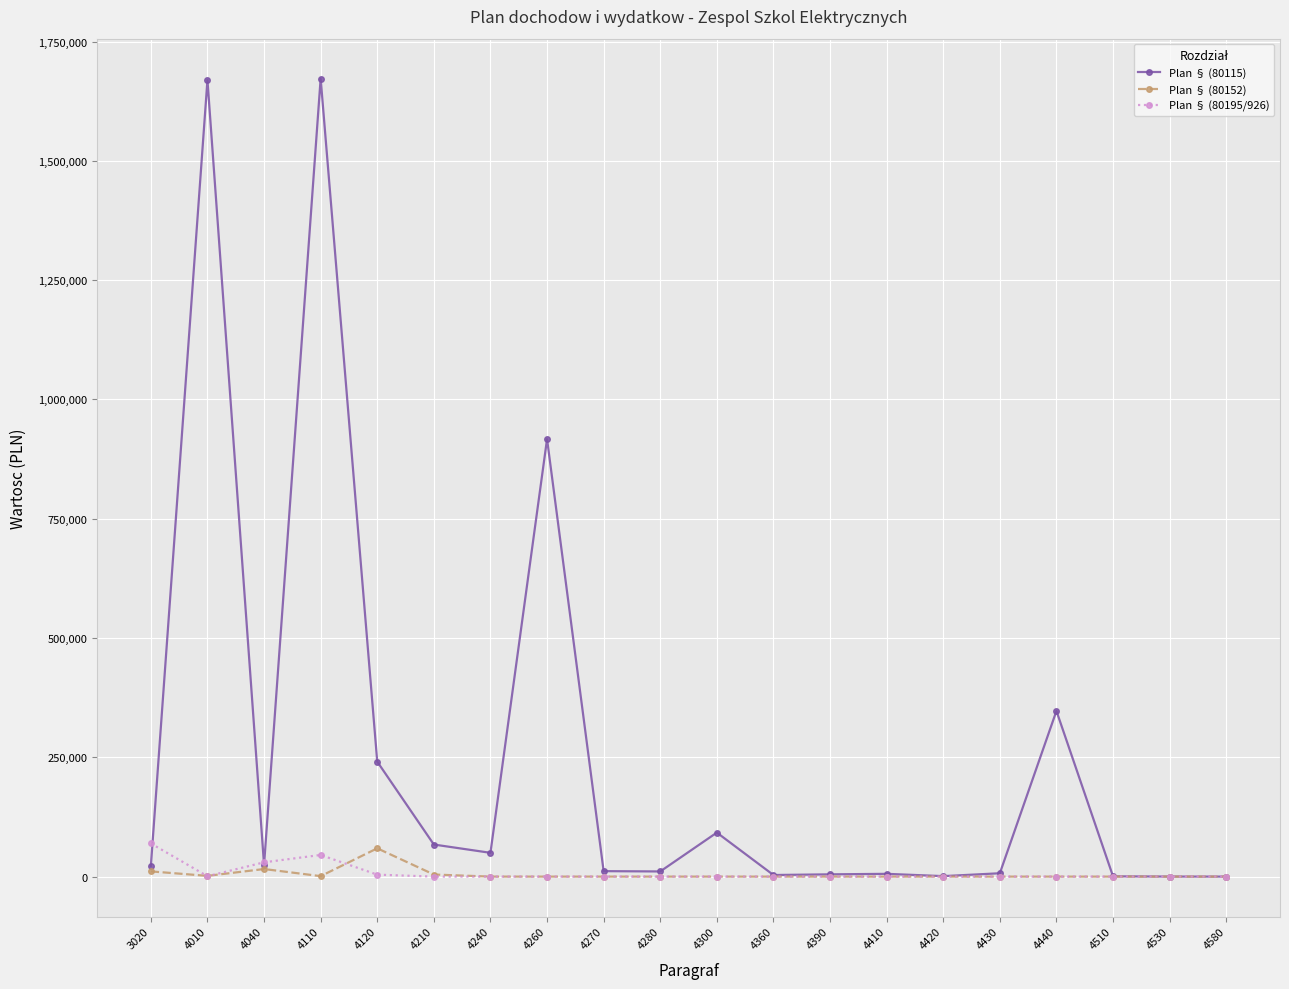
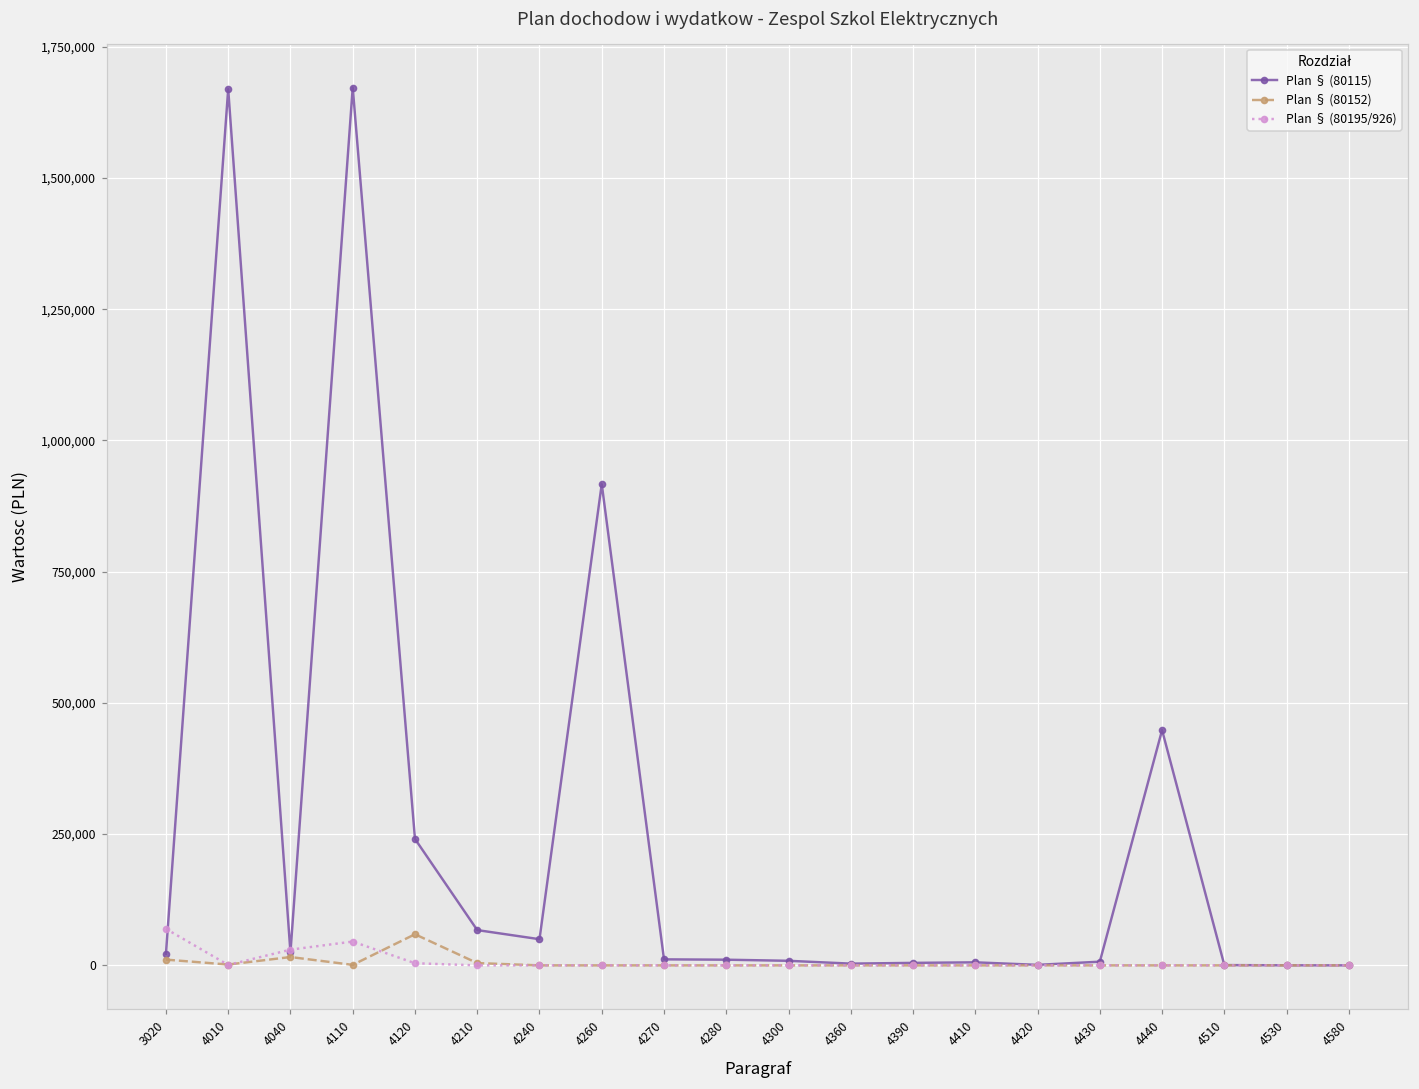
Plan § (80115), 4300: 90,000 -> 10,000
Plan § (80115), 4440: 350,000 -> 450,000
